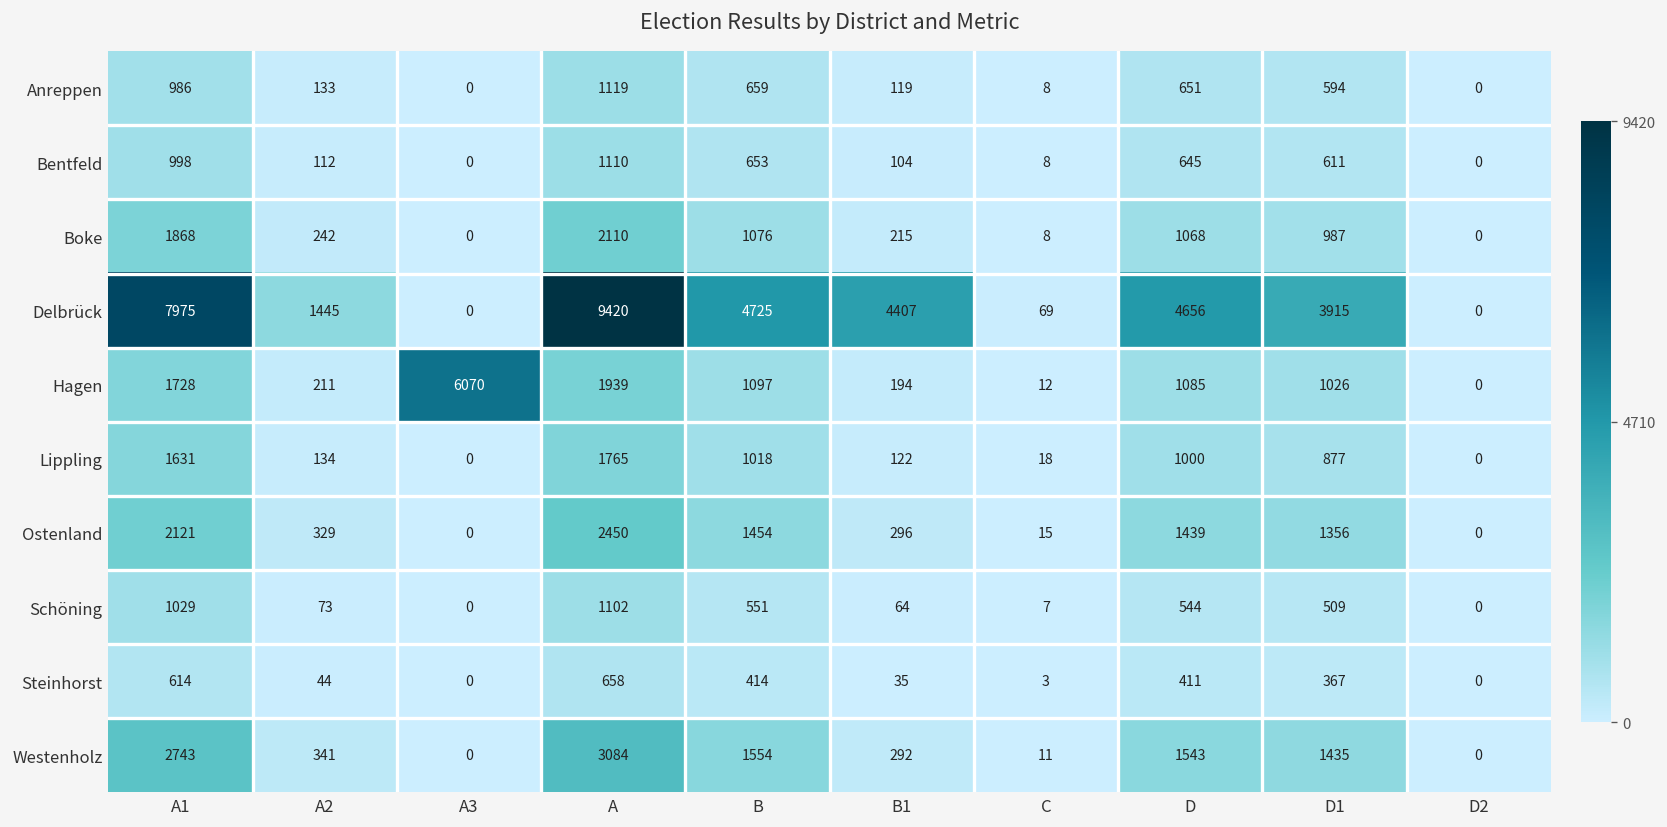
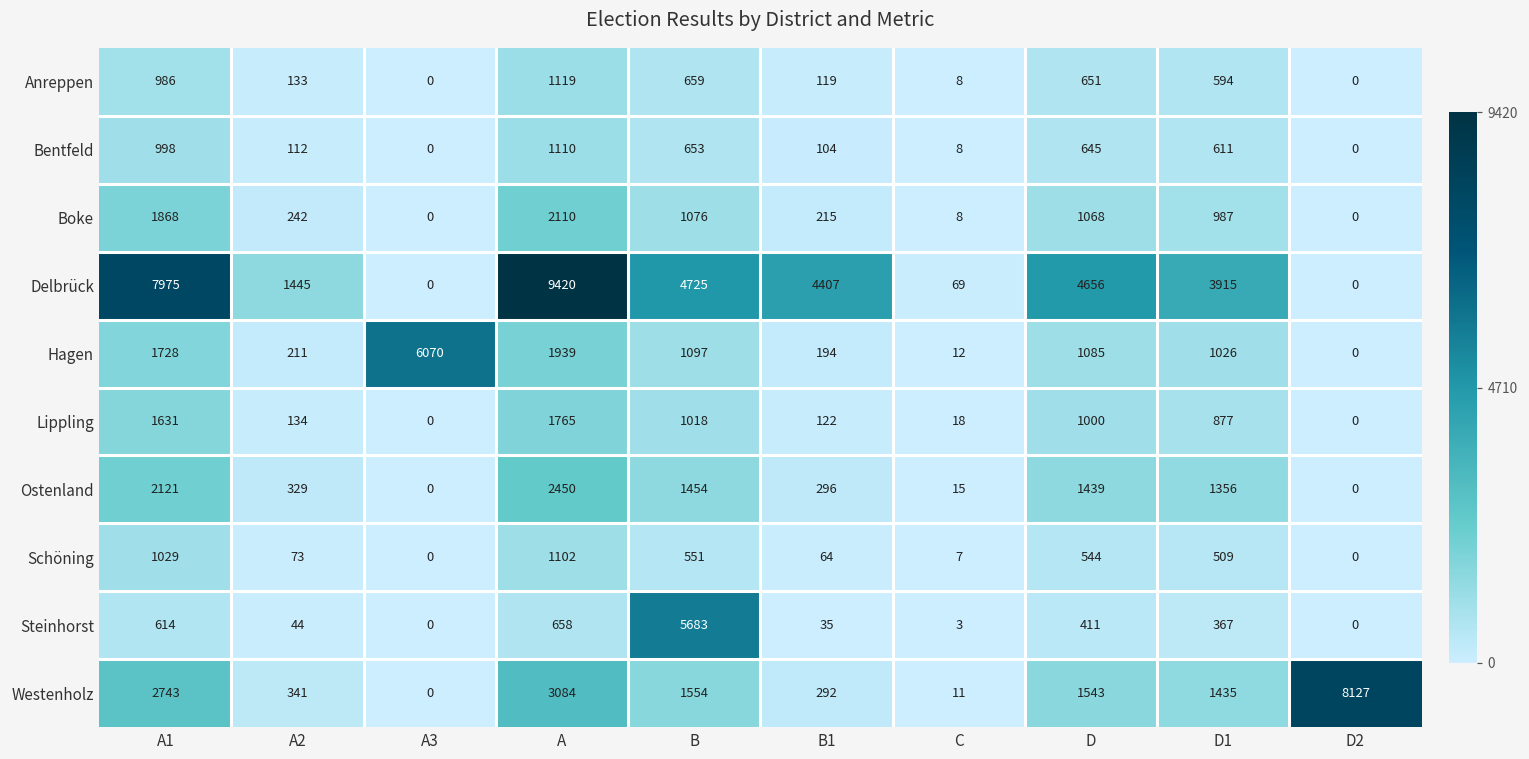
Steinhorst, B: 414 -> 5683
Westenholz, D2: 0 -> 8127
